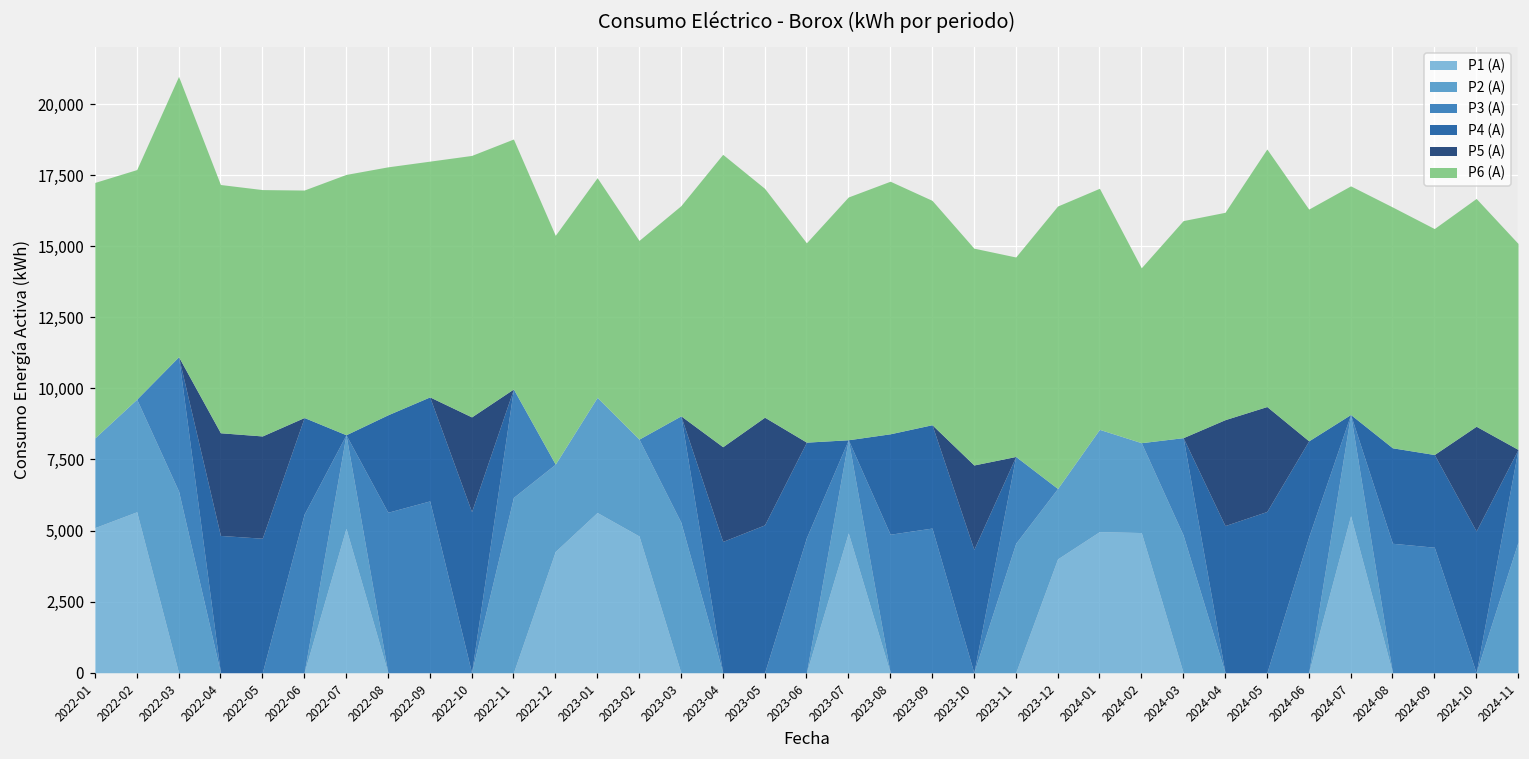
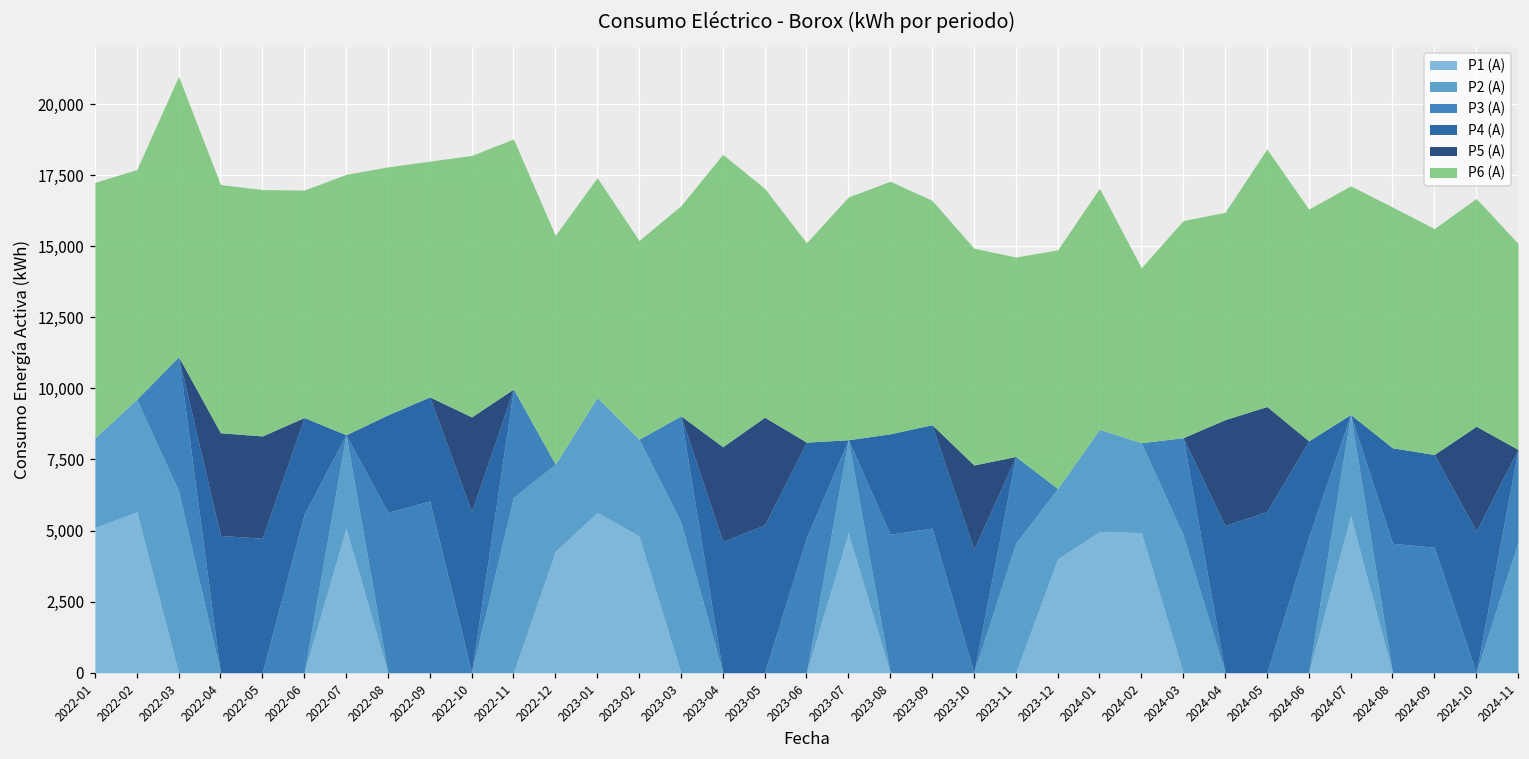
P6 (A), 2023-12: 9,900 -> 8,400
